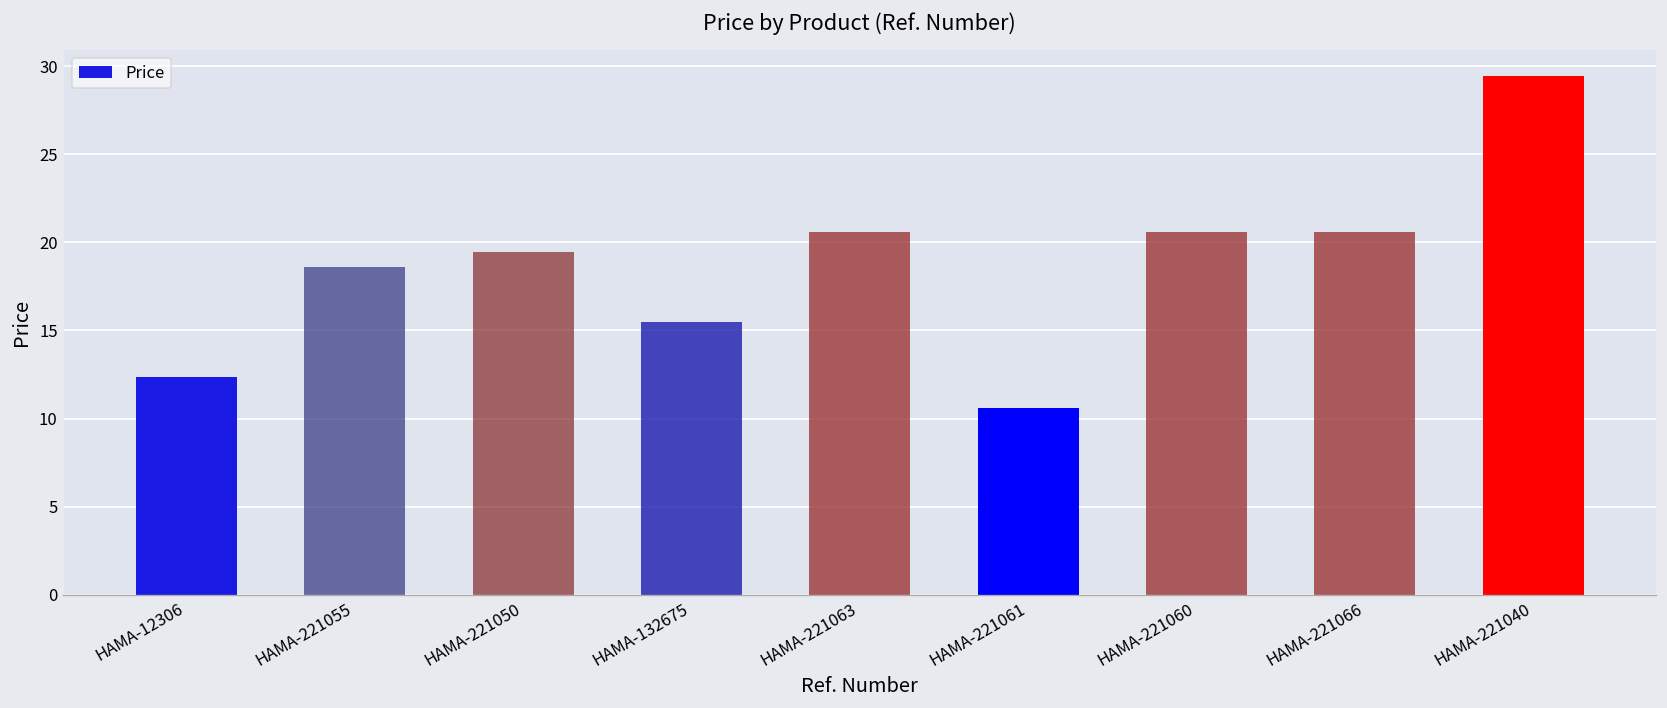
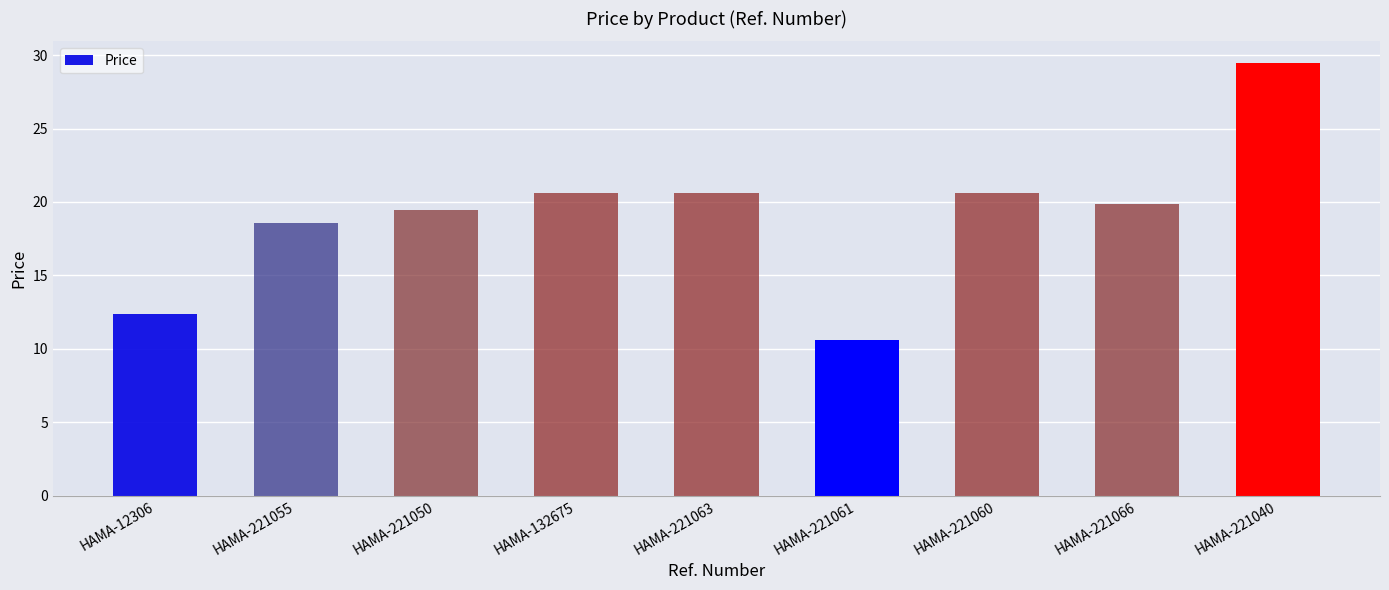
HAMA-132675: 15.5 -> 20.6
HAMA-221066: 20.6 -> 19.9
